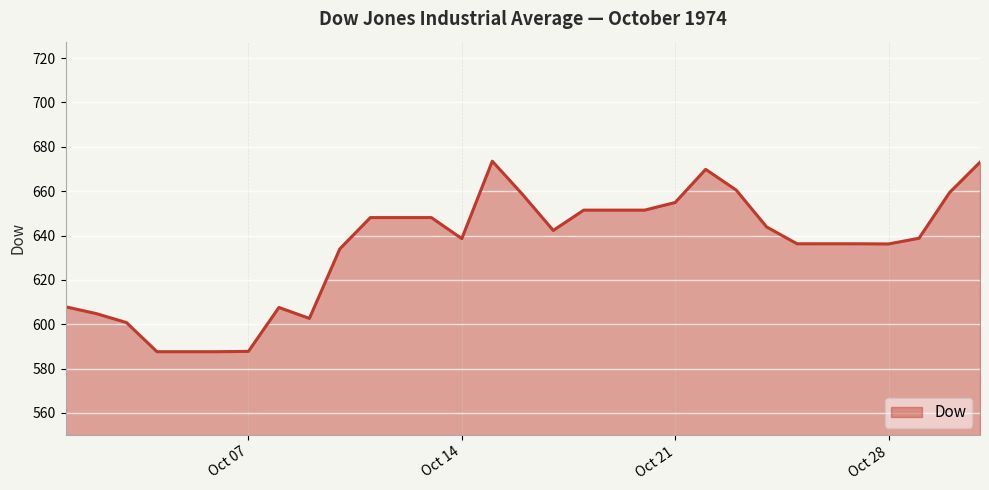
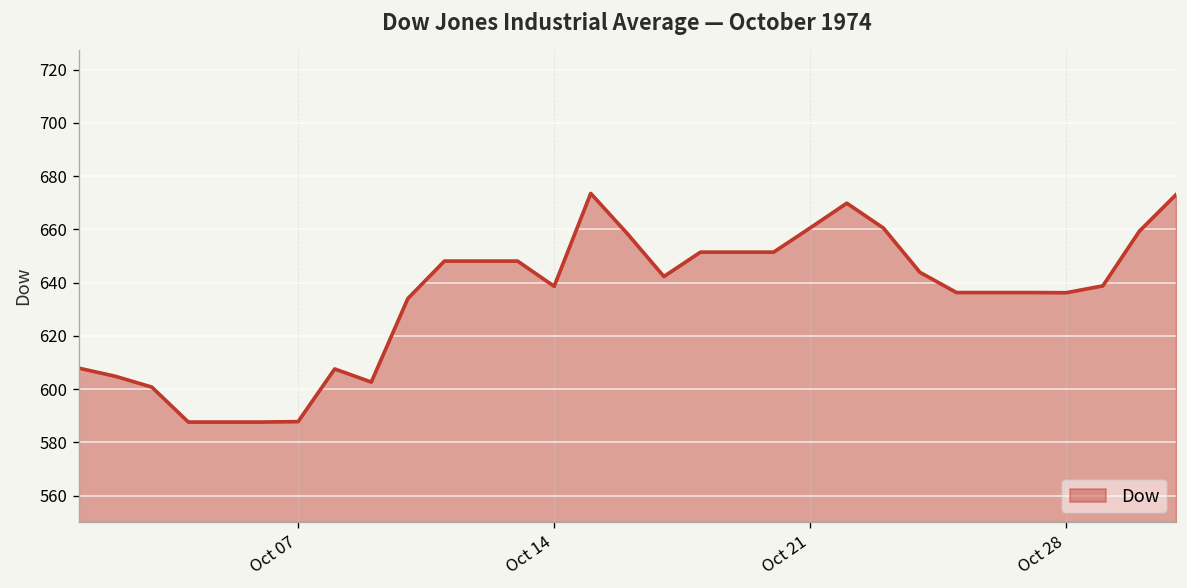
Oct 21: 655 -> 661
